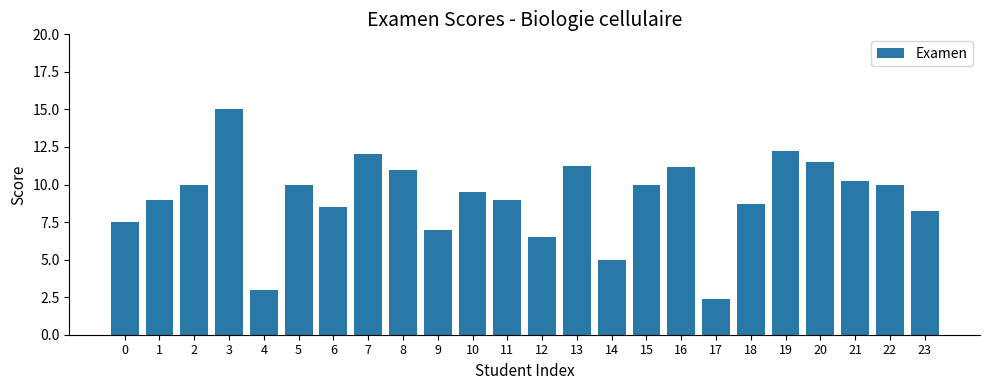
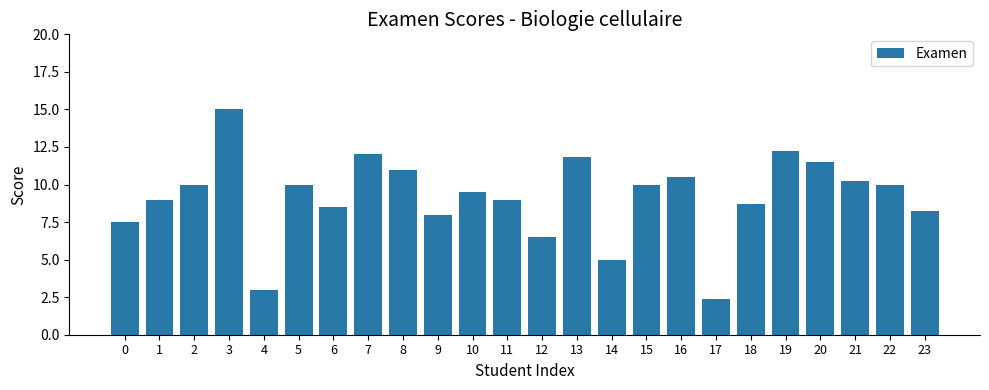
9: 7 -> 8
13: 11.3 -> 11.8
16: 11.2 -> 10.5
